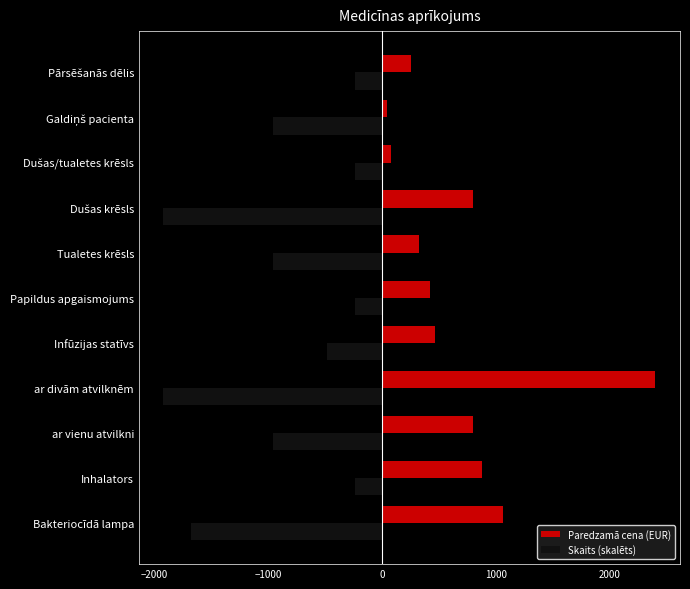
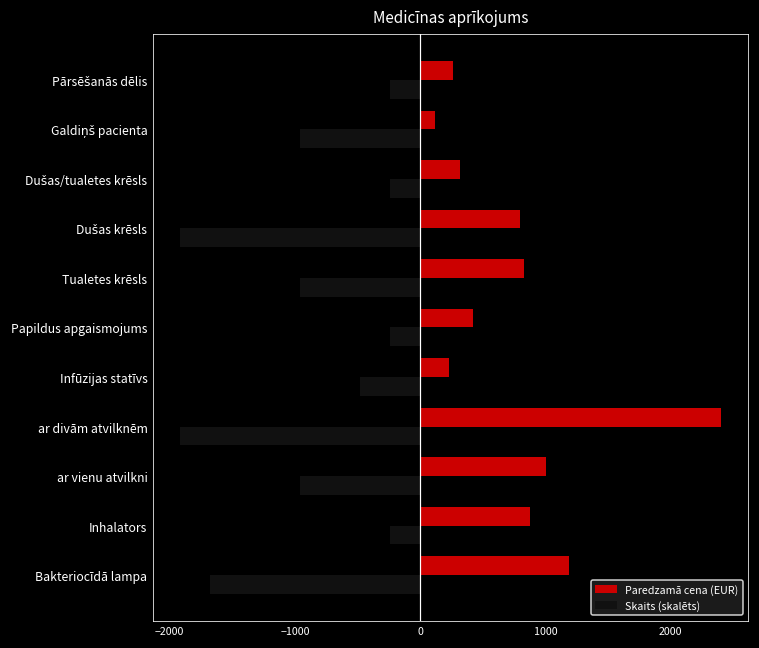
Paredzamā cena (EUR), Galdiņš pacienta: 50 -> 120
Paredzamā cena (EUR), Dušas/tualetes krēsls: 80 -> 320
Paredzamā cena (EUR), Tualetes krēsls: 320 -> 830
Paredzamā cena (EUR), Infūzijas statīvs: 470 -> 230
Paredzamā cena (EUR), ar vienu atvilkni: 800 -> 1010
Paredzamā cena (EUR), Bakteriocīdā lampa: 1070 -> 1190
